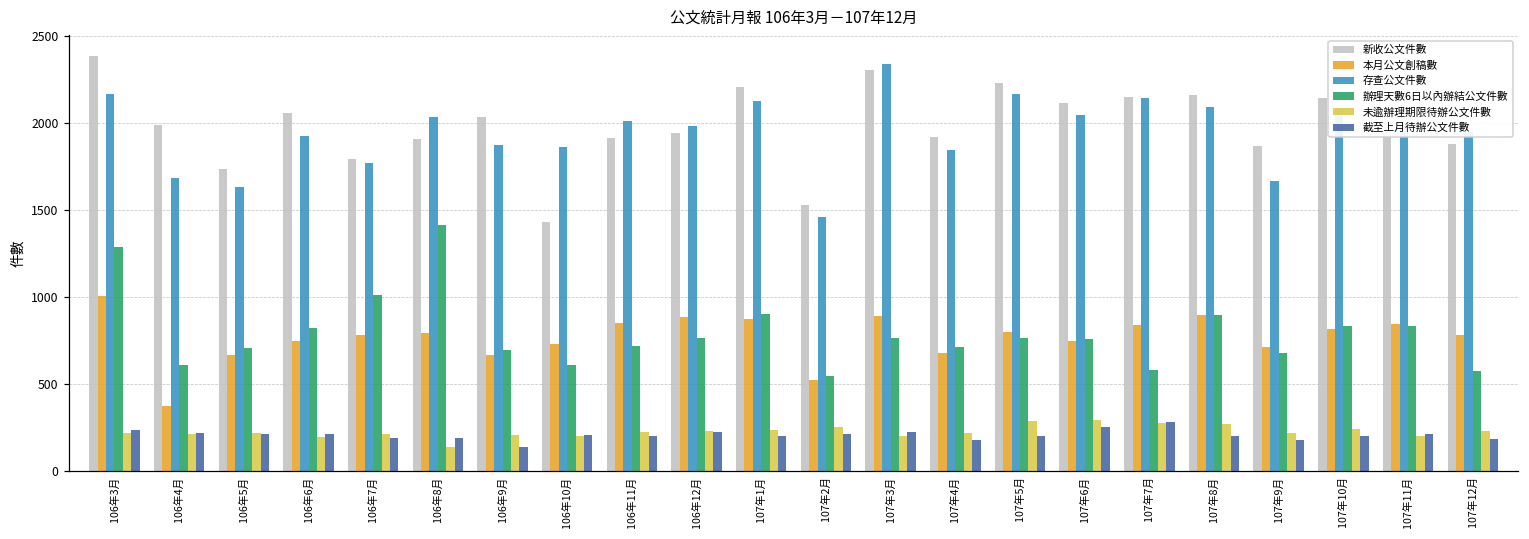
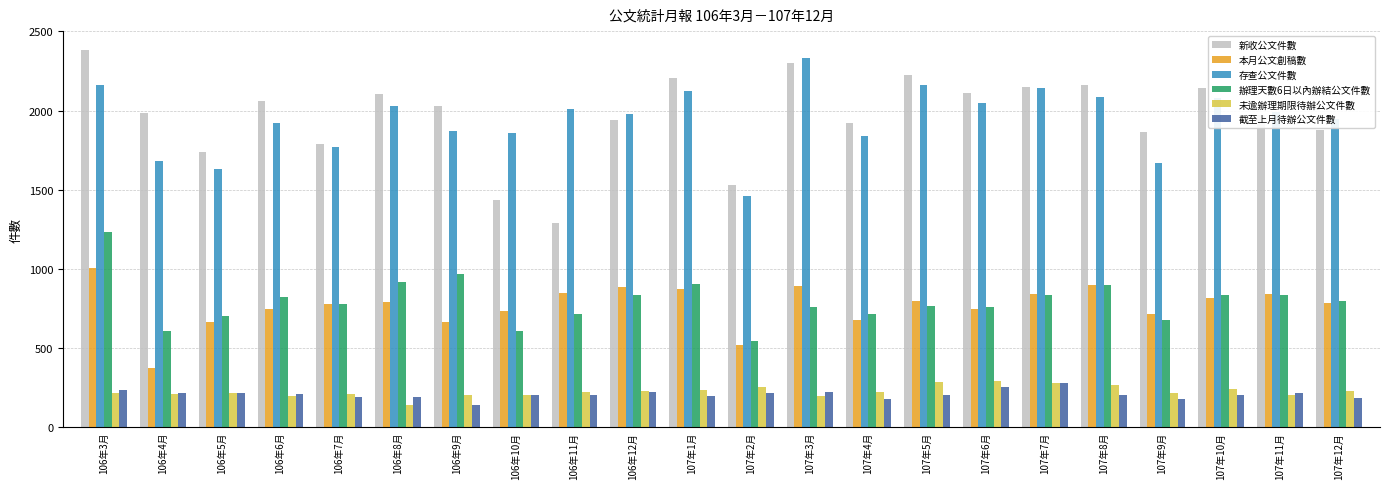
辦理天數6日以內辦結公文件數, 106年3月: 1290 -> 1230
辦理天數6日以內辦結公文件數, 106年7月: 1010 -> 780
新收公文件數, 106年8月: 1910 -> 2110
辦理天數6日以內辦結公文件數, 106年8月: 1410 -> 920
辦理天數6日以內辦結公文件數, 106年9月: 700 -> 970
新收公文件數, 106年11月: 1910 -> 1290
辦理天數6日以內辦結公文件數, 106年12月: 760 -> 830
辦理天數6日以內辦結公文件數, 107年7月: 580 -> 840
辦理天數6日以內辦結公文件數, 107年12月: 570 -> 800
